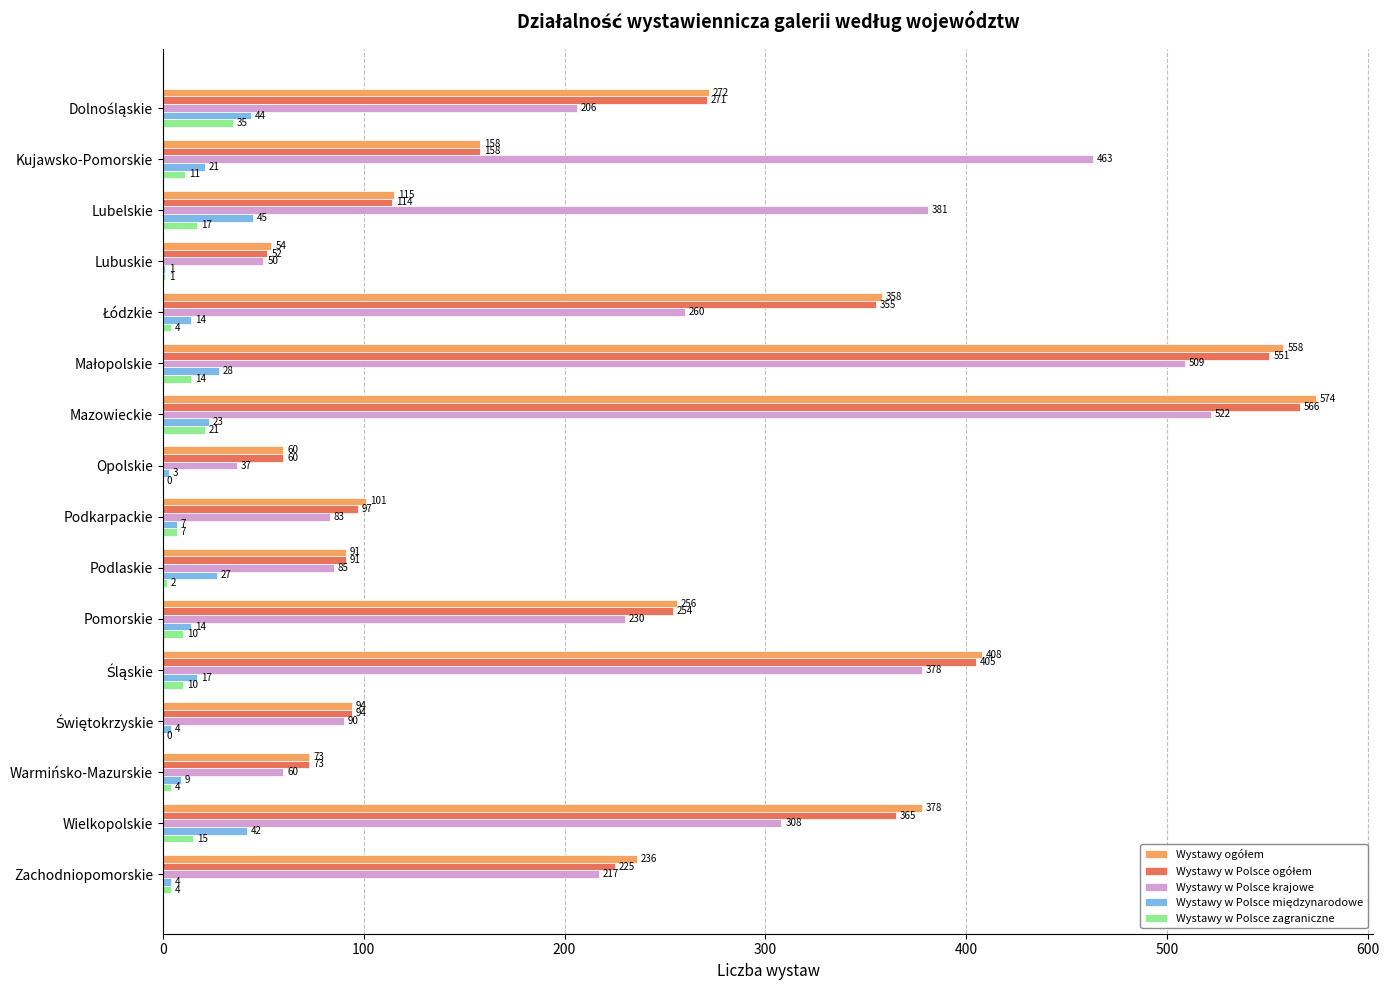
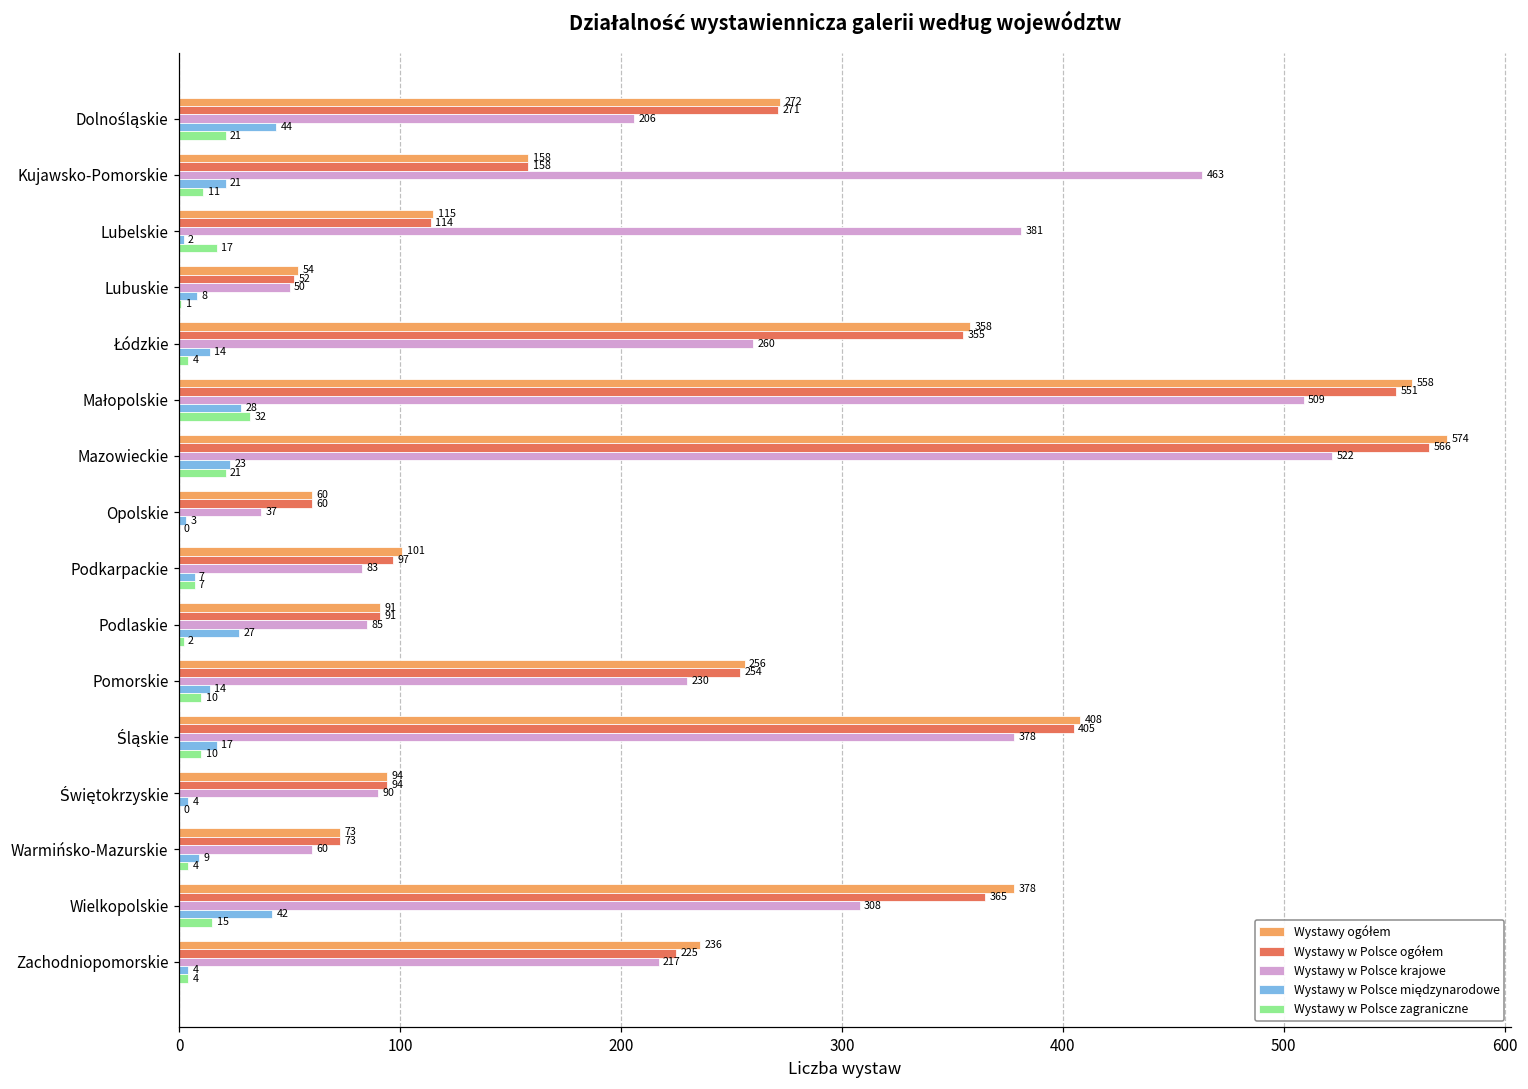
Wystawy w Polsce zagraniczne, Dolnośląskie: 35 -> 21
Wystawy w Polsce międzynarodowe, Lubelskie: 45 -> 2
Wystawy w Polsce międzynarodowe, Lubuskie: 1 -> 8
Wystawy w Polsce zagraniczne, Małopolskie: 14 -> 32
